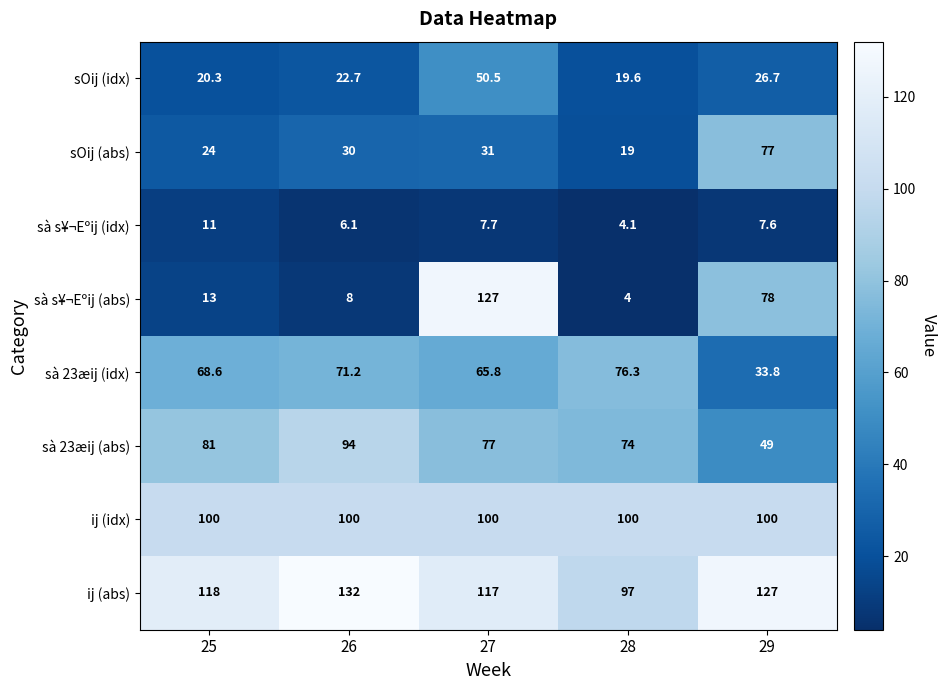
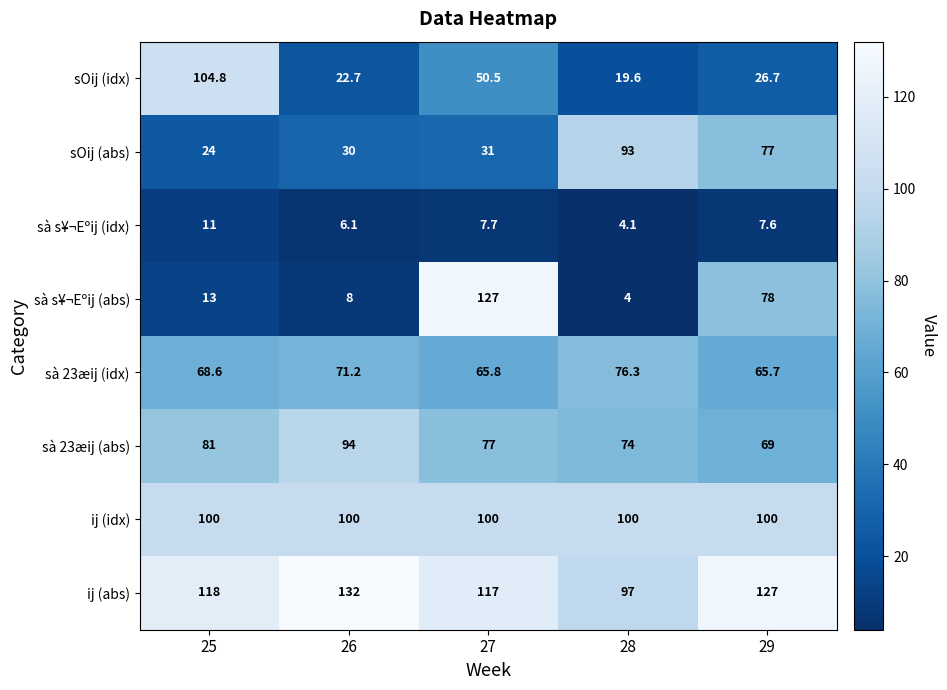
sOij (idx), 25: 20.3 -> 104.8
sOij (abs), 28: 19 -> 93
sà 23æij (idx), 29: 33.8 -> 65.7
sà 23æij (abs), 29: 49 -> 69
